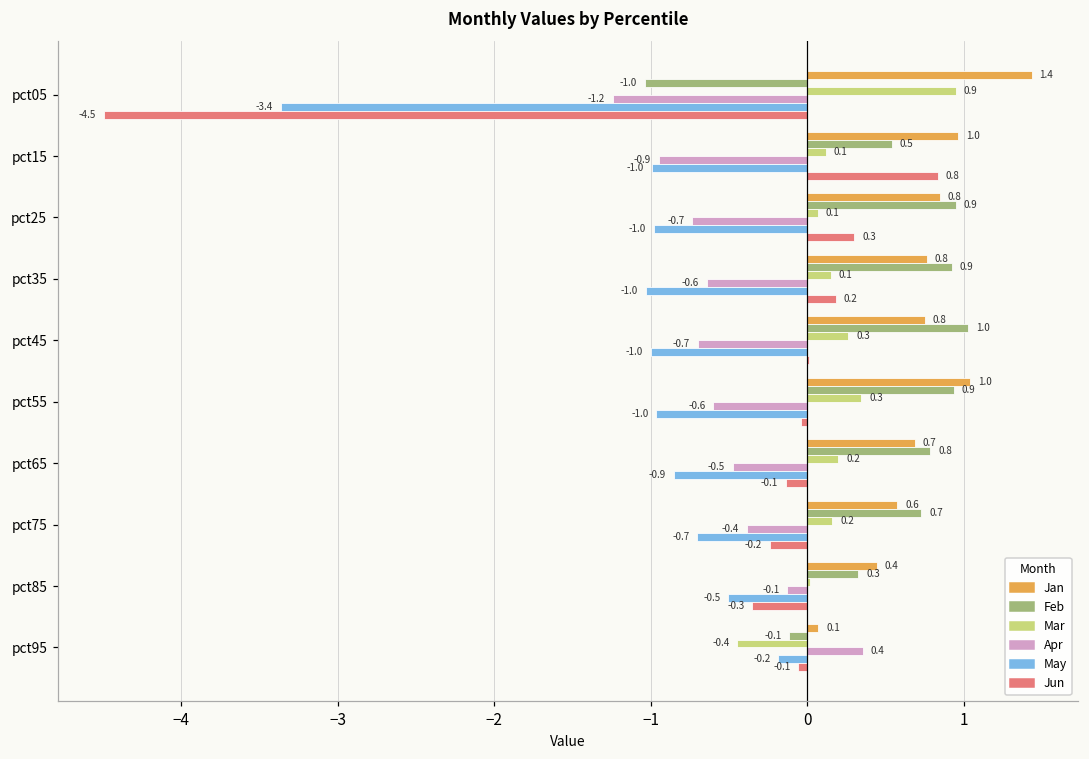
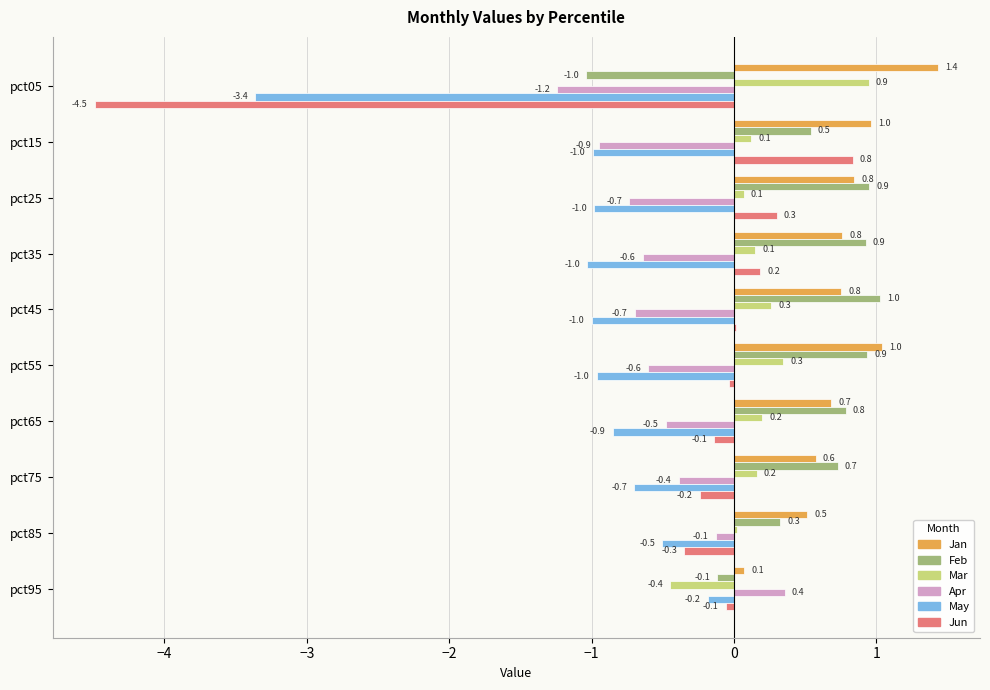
Jan, pct85: 0.4 -> 0.5
